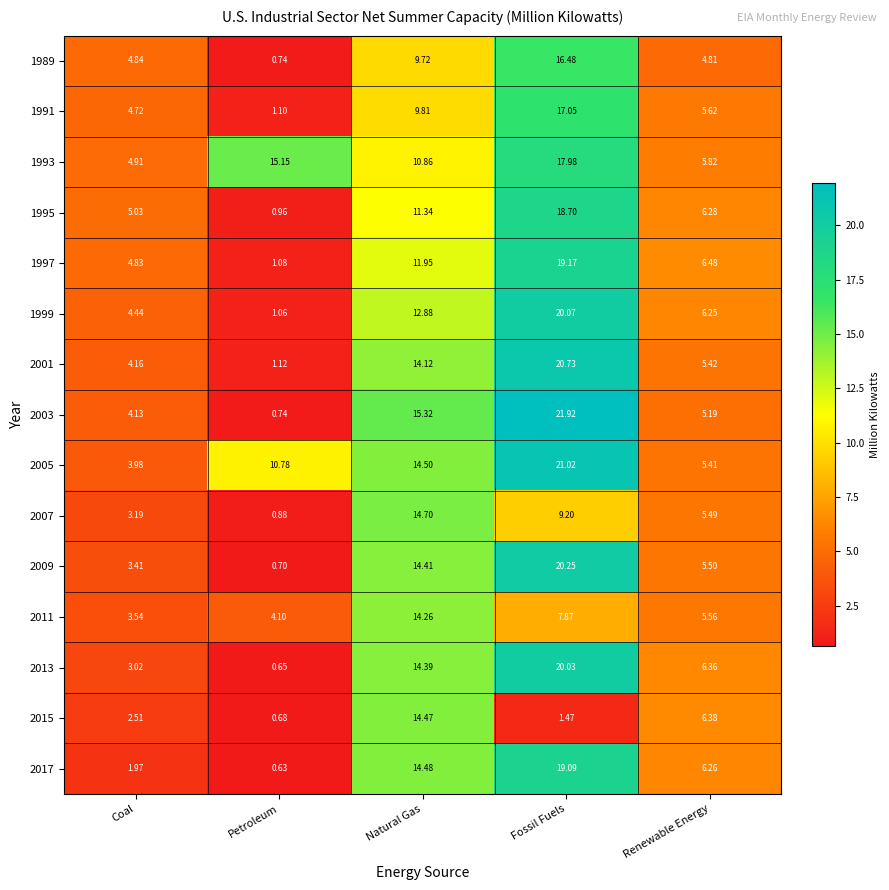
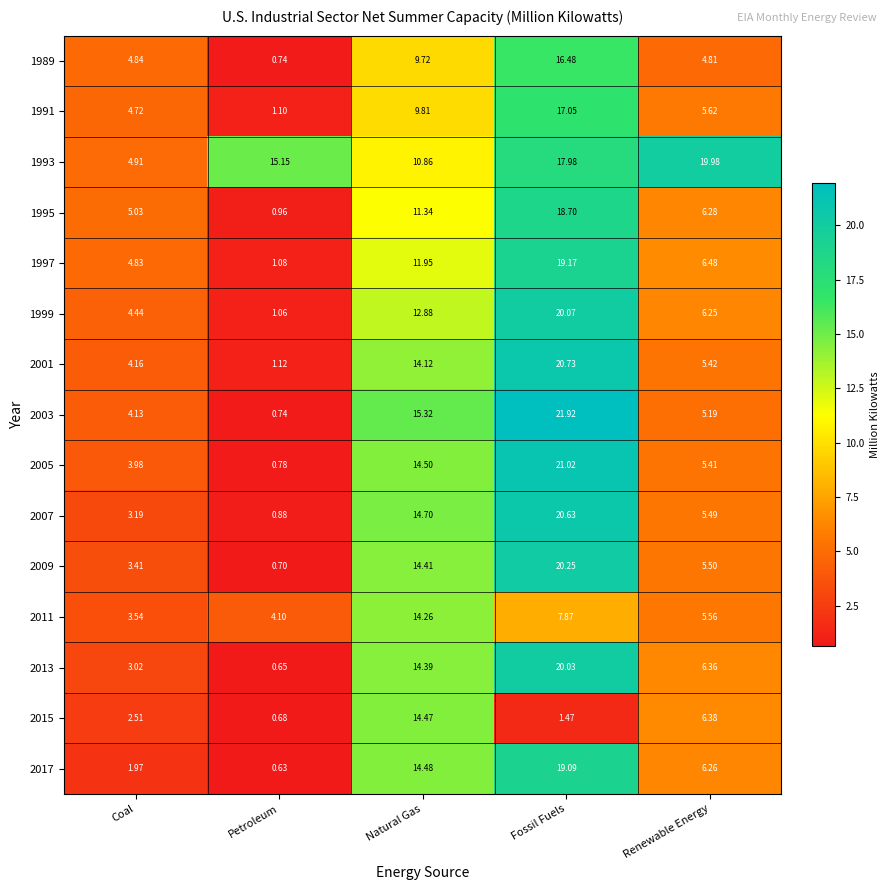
1993, Renewable Energy: 5.82 -> 19.98
2005, Petroleum: 10.78 -> 0.78
2007, Fossil Fuels: 9.20 -> 20.63
